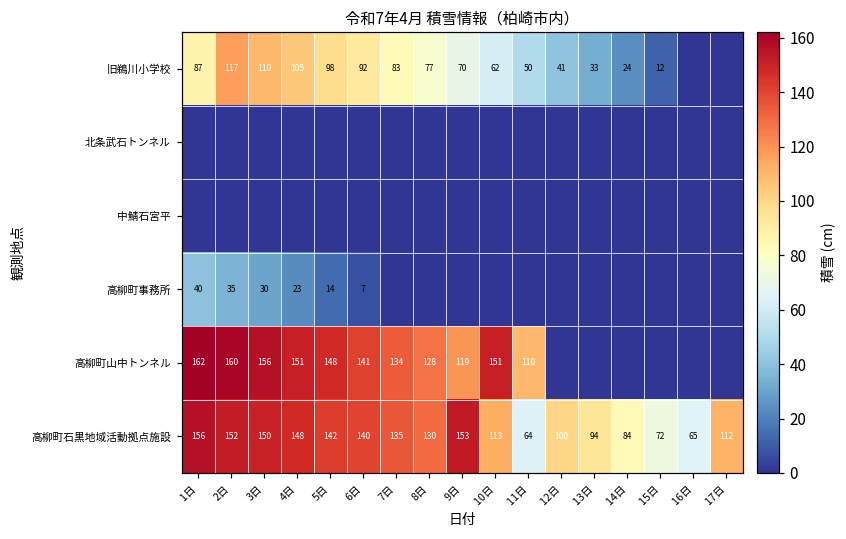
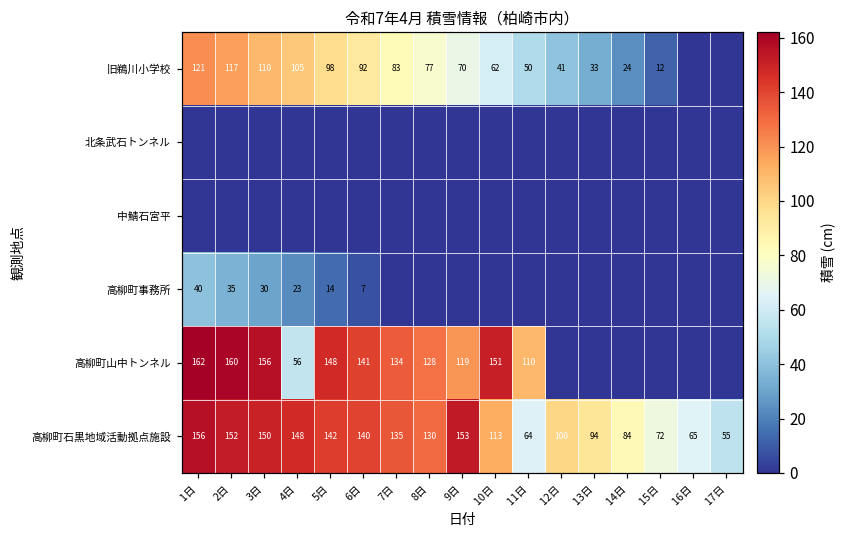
旧鵜川小学校, 1日: 87 -> 121
高柳町山中トンネル, 4日: 151 -> 56
高柳町石黒地域活動拠点施設, 17日: 112 -> 55
